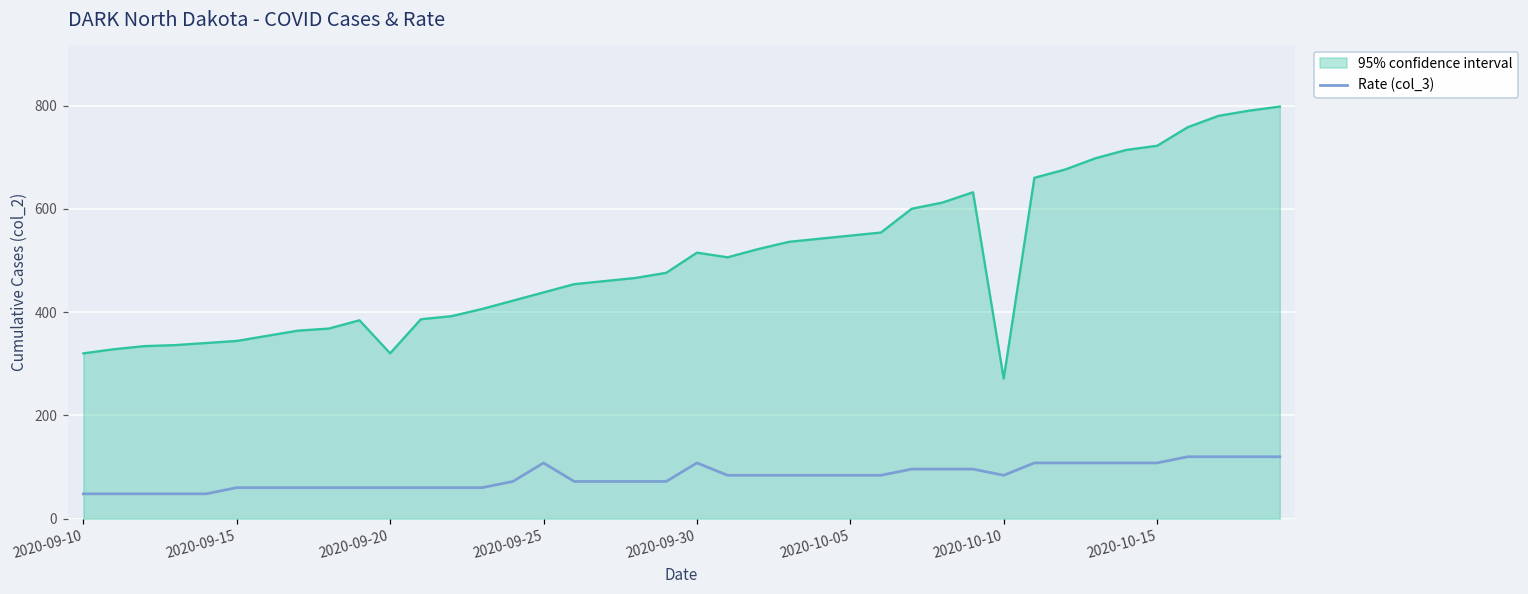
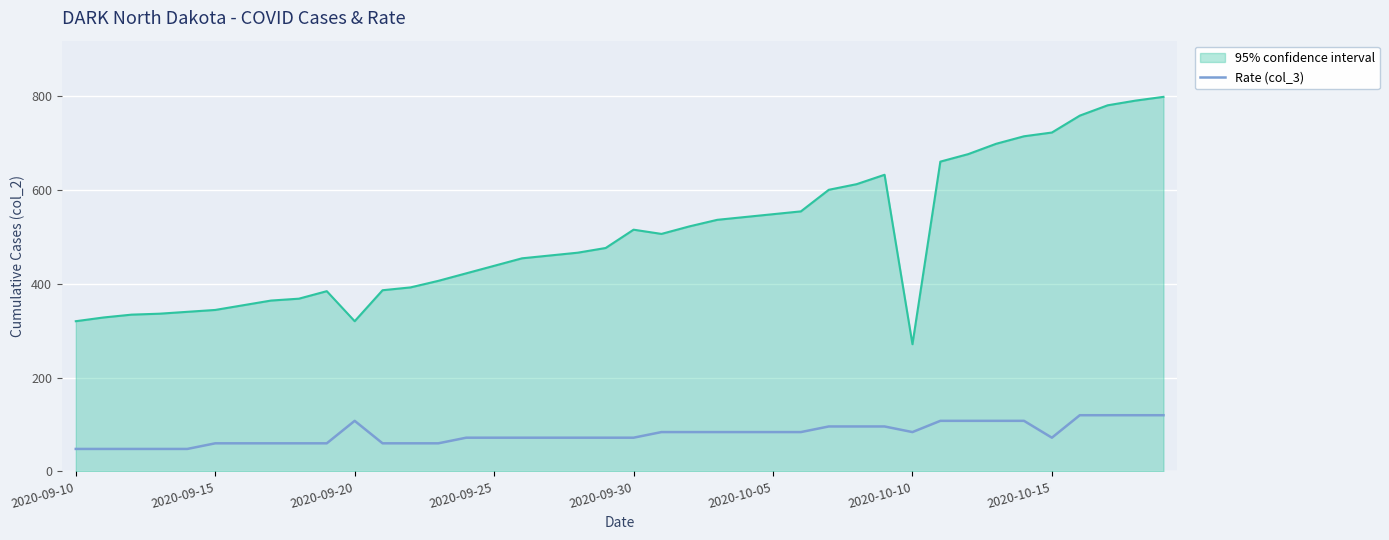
Rate (col_3), 2020-09-20: 60 -> 110
Rate (col_3), 2020-09-25: 110 -> 70
Rate (col_3), 2020-09-30: 110 -> 70
Rate (col_3), 2020-10-15: 110 -> 70
